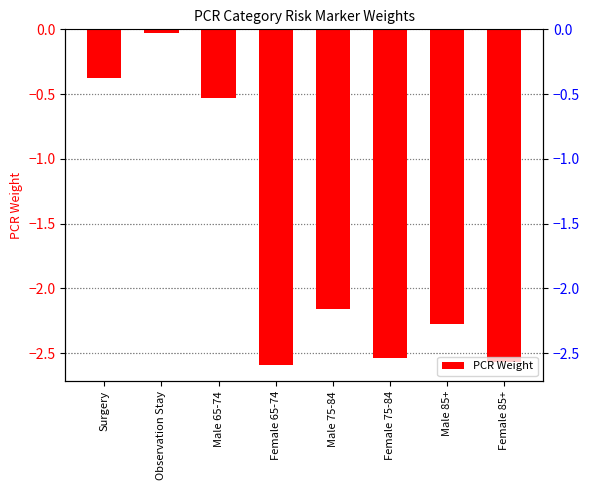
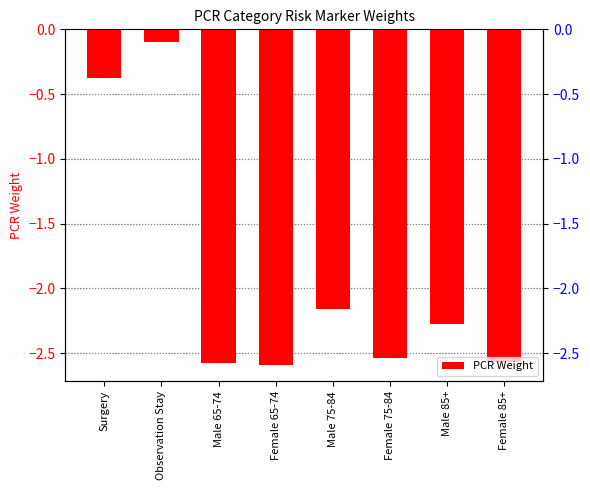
Observation Stay: -0.03 -> -0.10
Male 65-74: -0.53 -> -2.57
